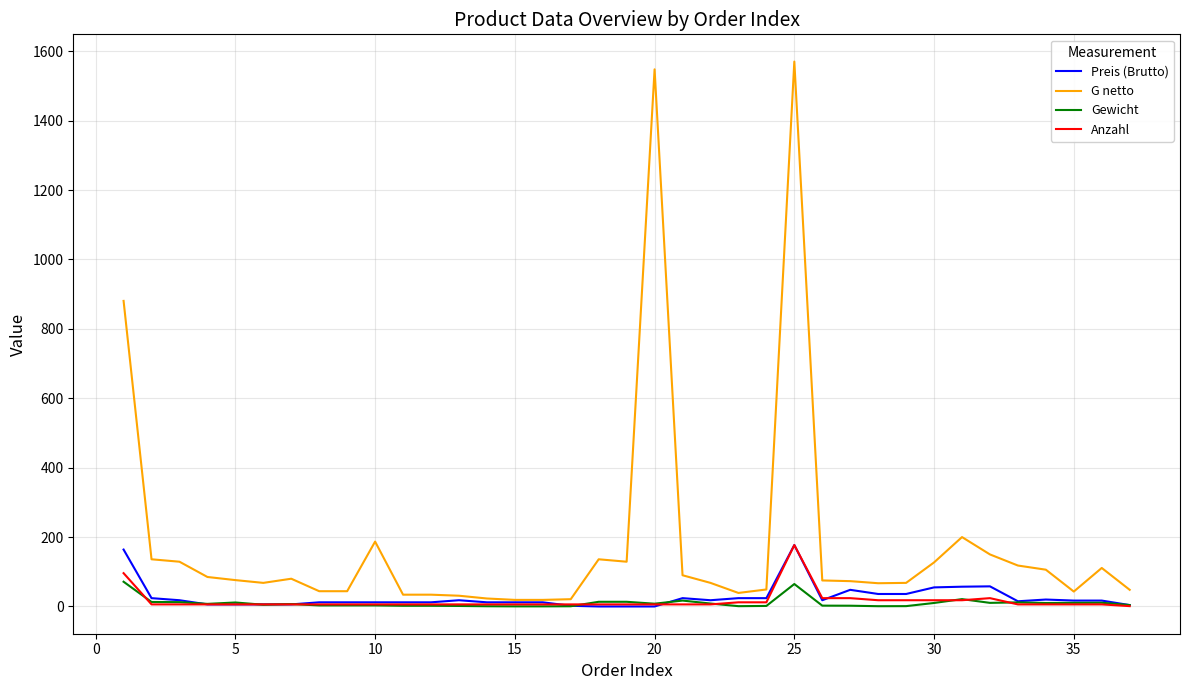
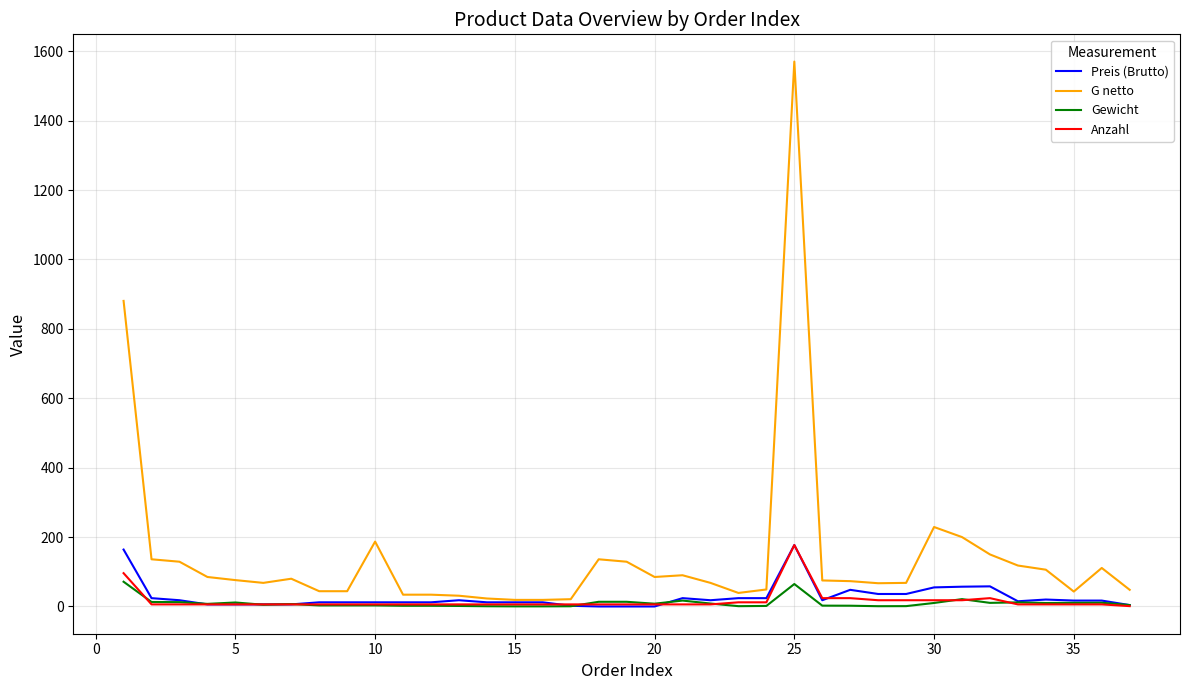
G netto, 20: 1550 -> 90
G netto, 30: 130 -> 230
